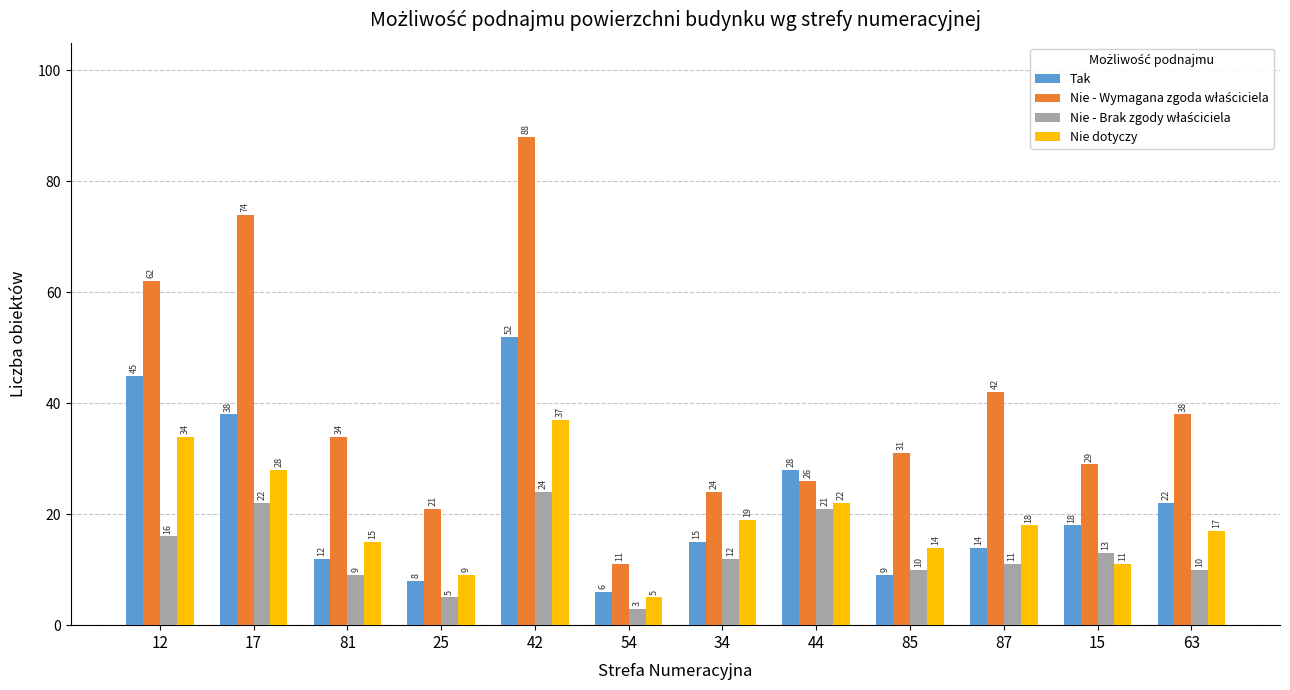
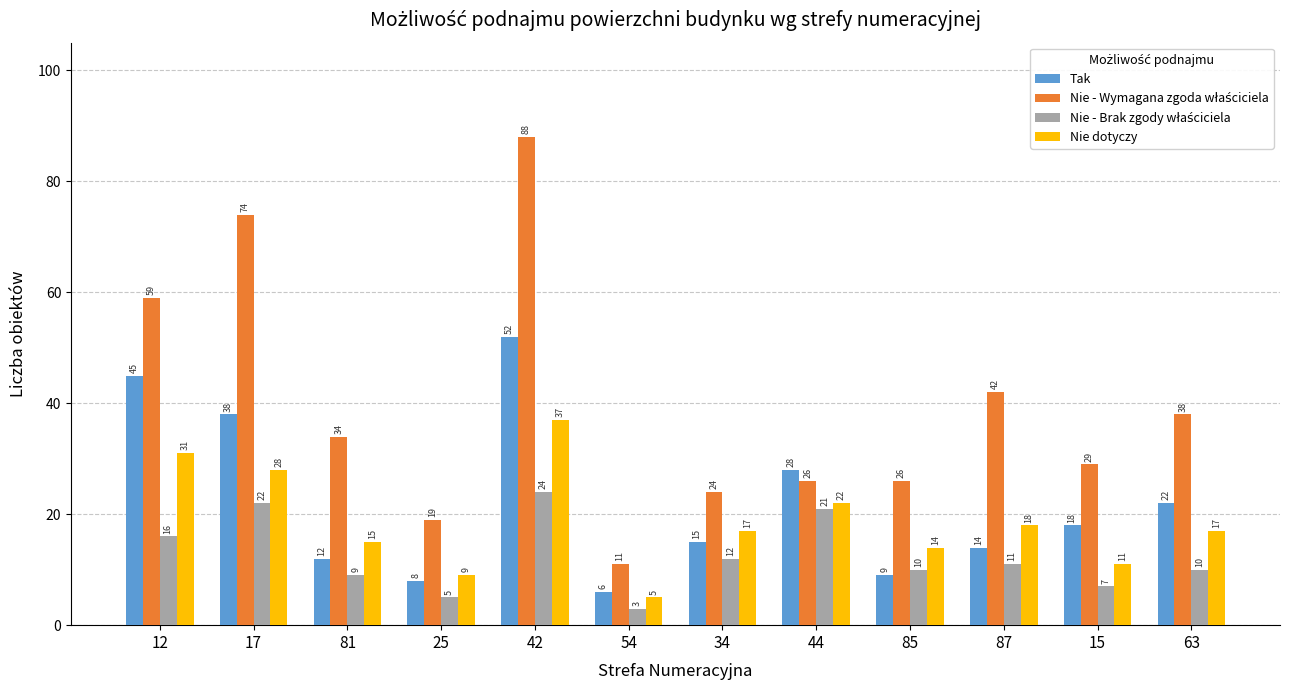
Nie - Wymagana zgoda właściciela, 12: 62 -> 59
Nie dotyczy, 12: 34 -> 31
Nie - Wymagana zgoda właściciela, 25: 21 -> 19
Nie dotyczy, 34: 19 -> 17
Nie - Wymagana zgoda właściciela, 85: 31 -> 26
Nie - Brak zgody właściciela, 15: 13 -> 7
